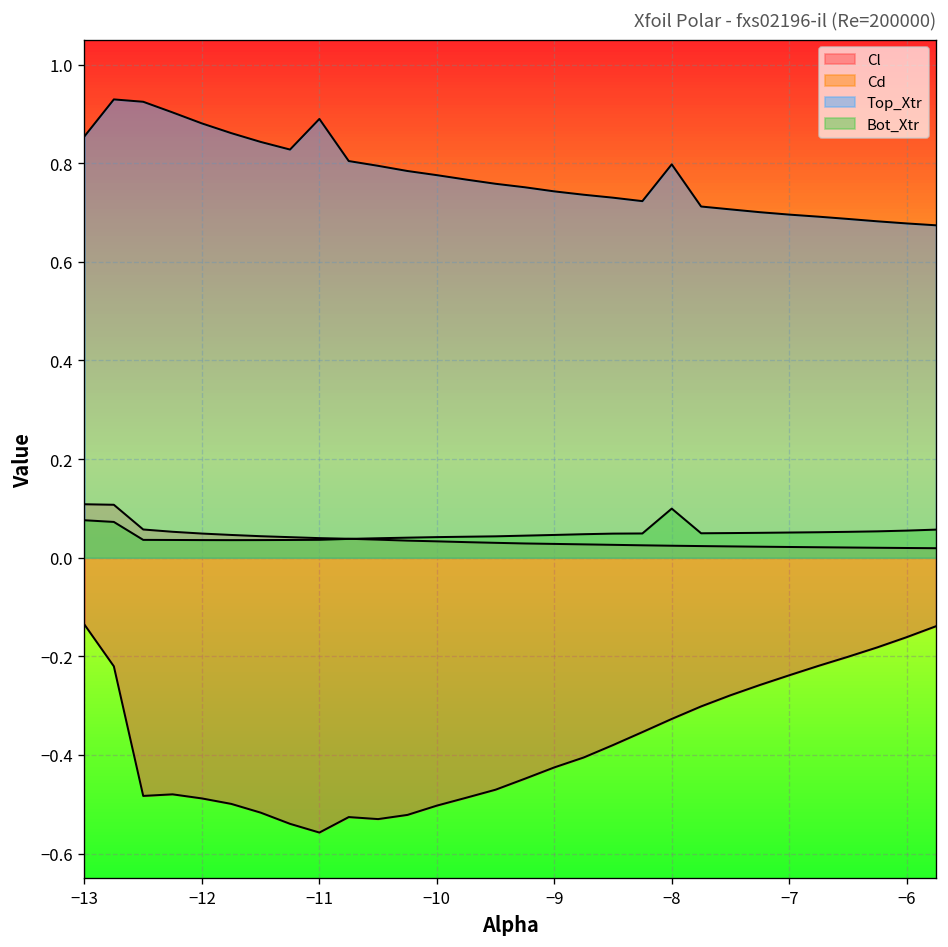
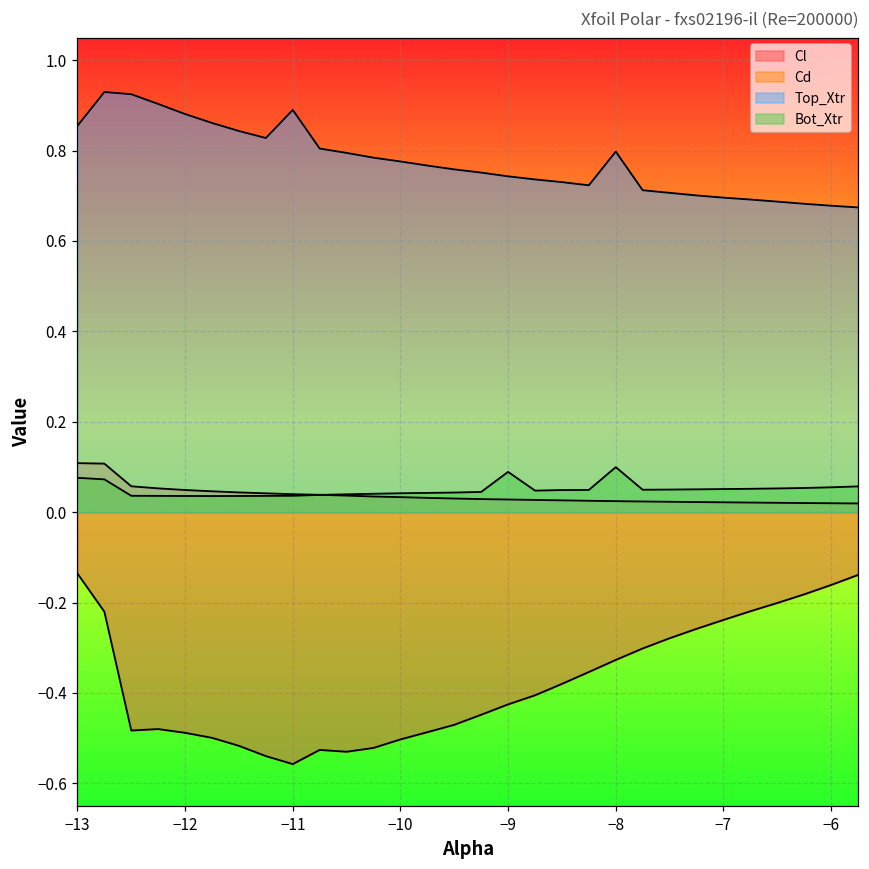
Bot_Xtr, −9: 0.05 -> 0.09
